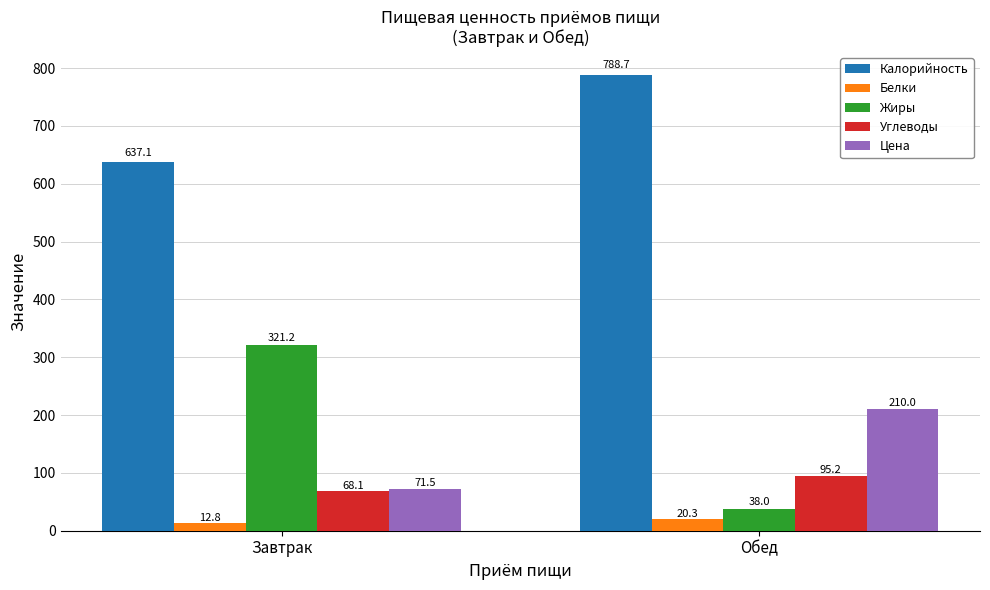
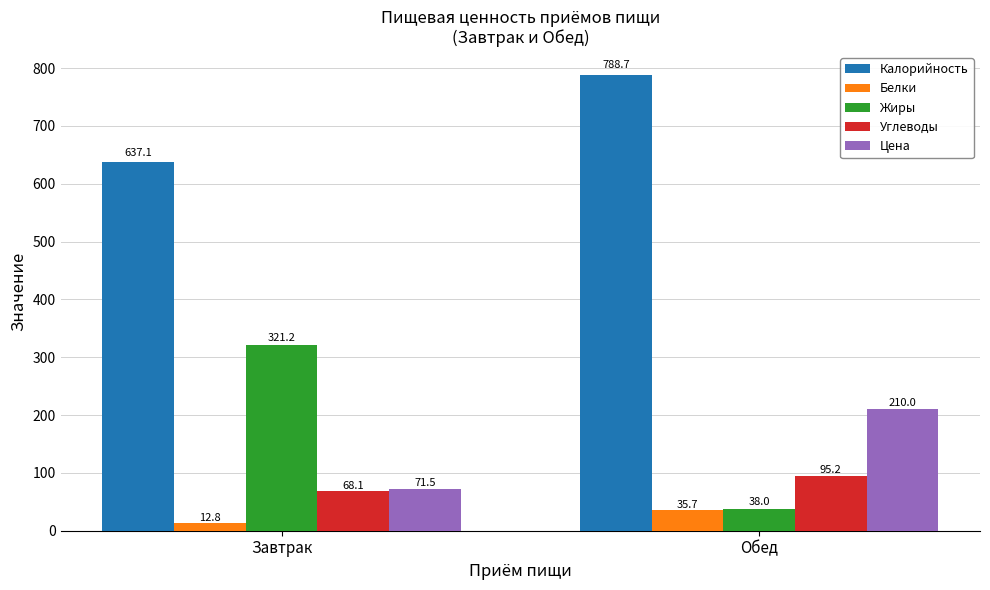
Белки, Обед: 20.3 -> 35.7
